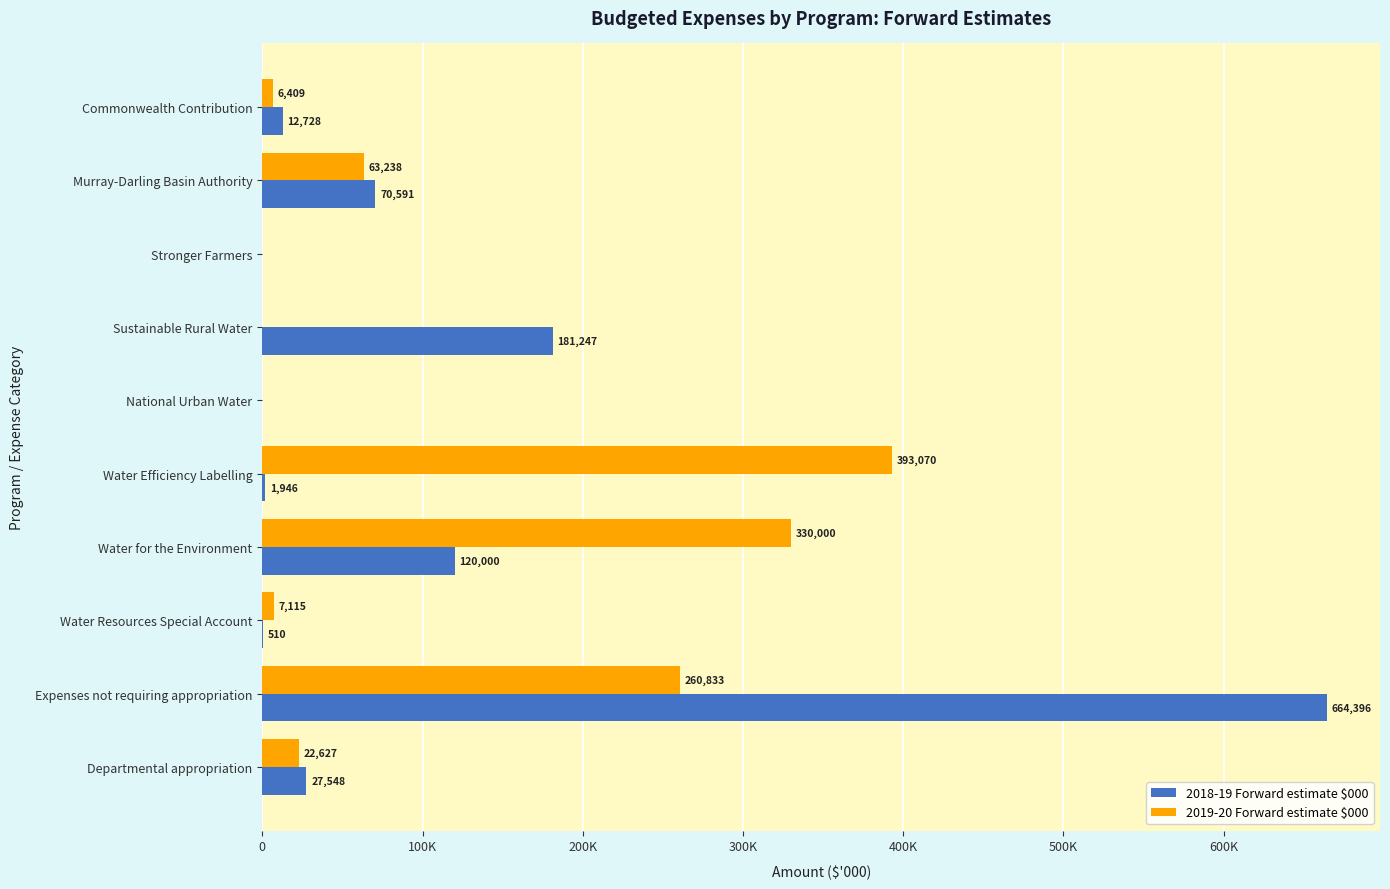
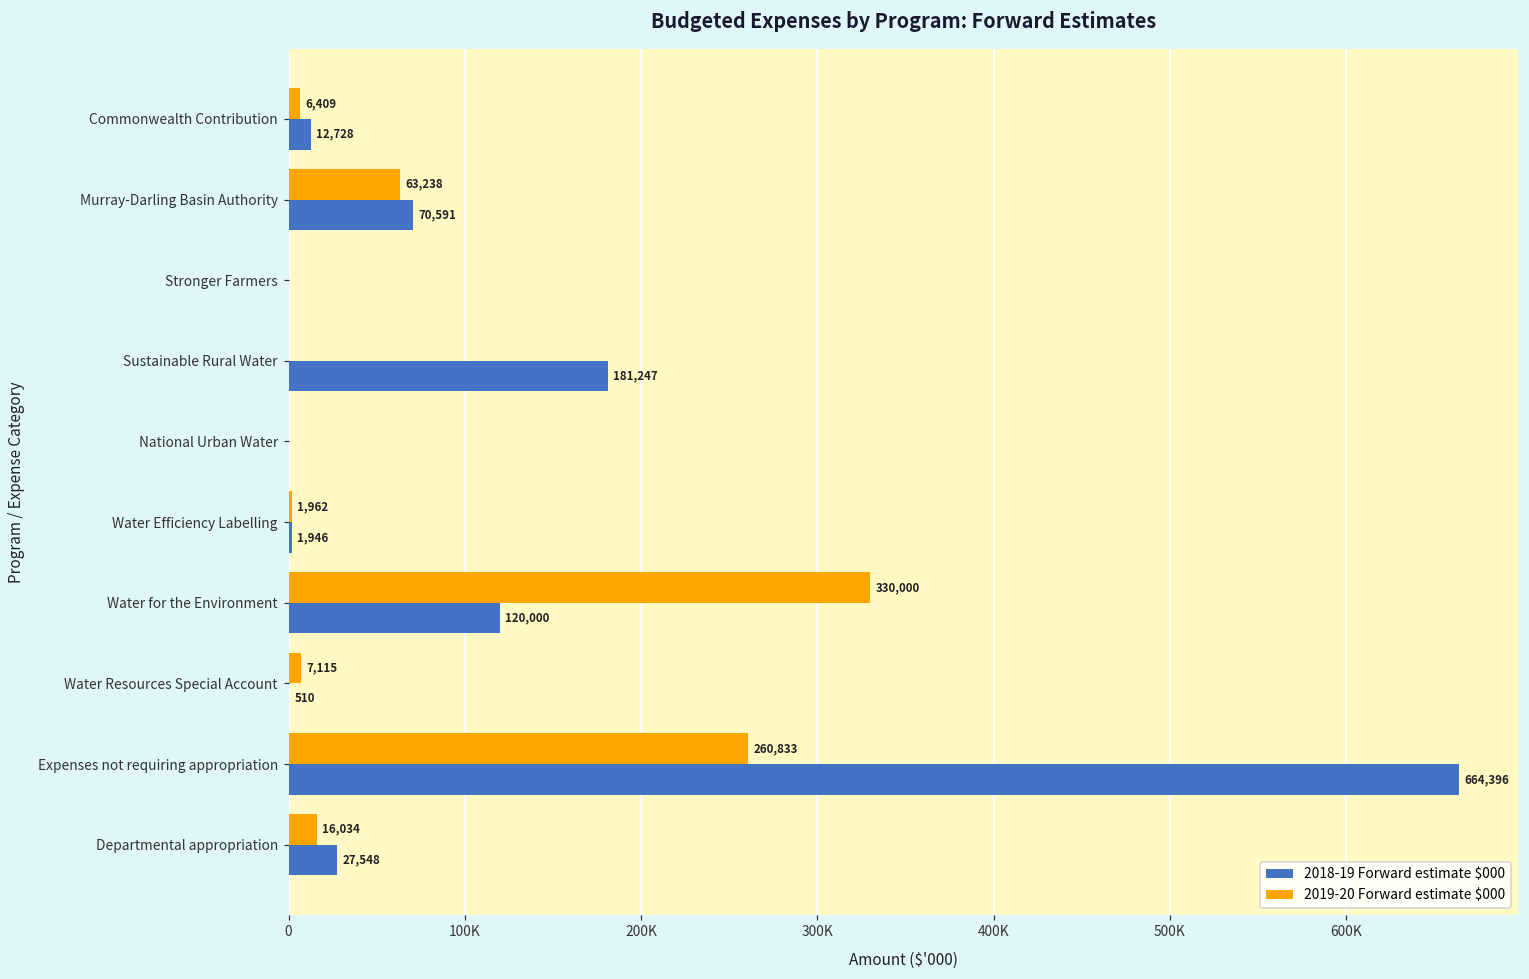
2019-20 Forward estimate $000, Water Efficiency Labelling: 393,070 -> 1,962
2019-20 Forward estimate $000, Departmental appropriation: 22,627 -> 16,034
